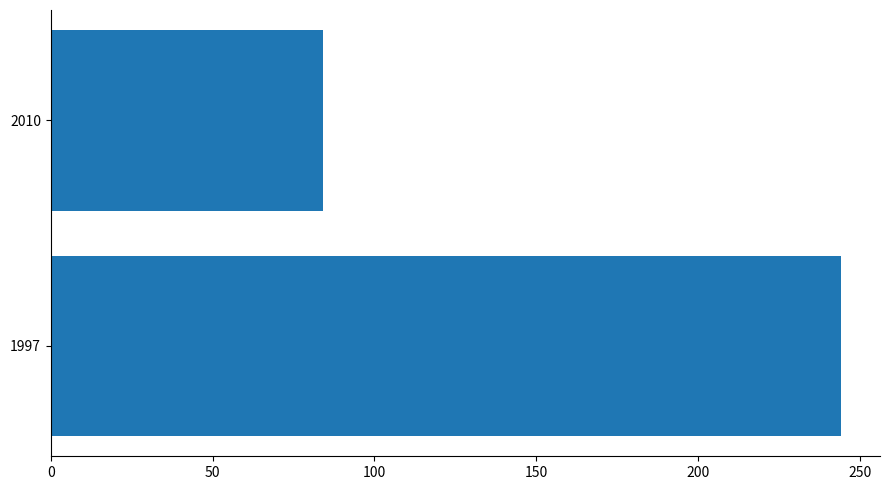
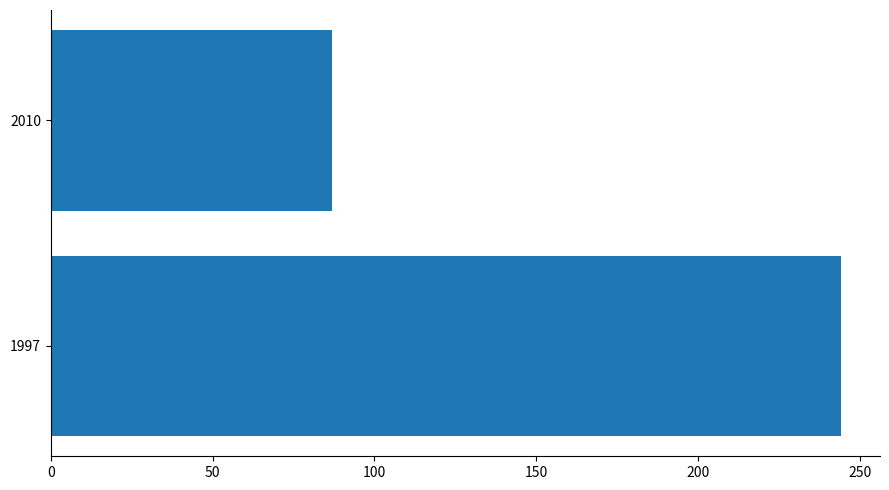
2010: 84 -> 87
